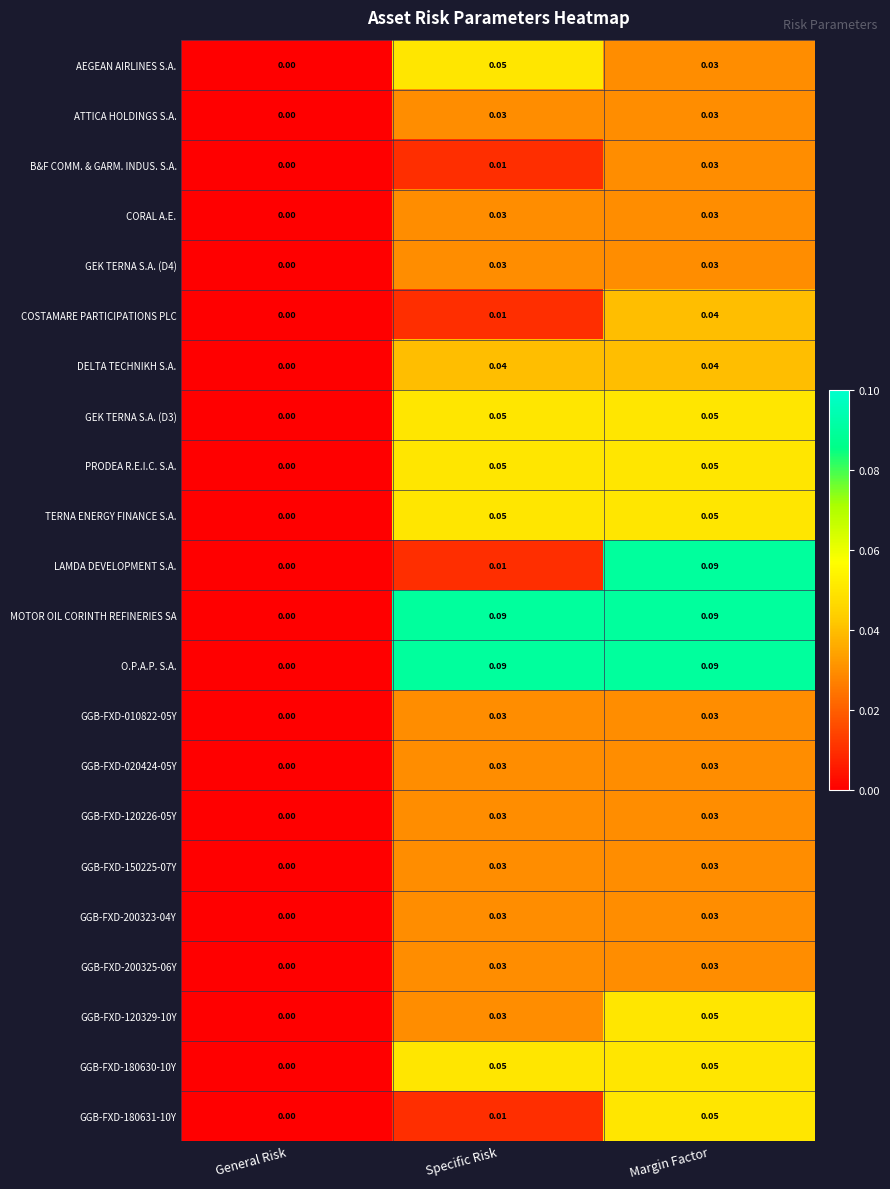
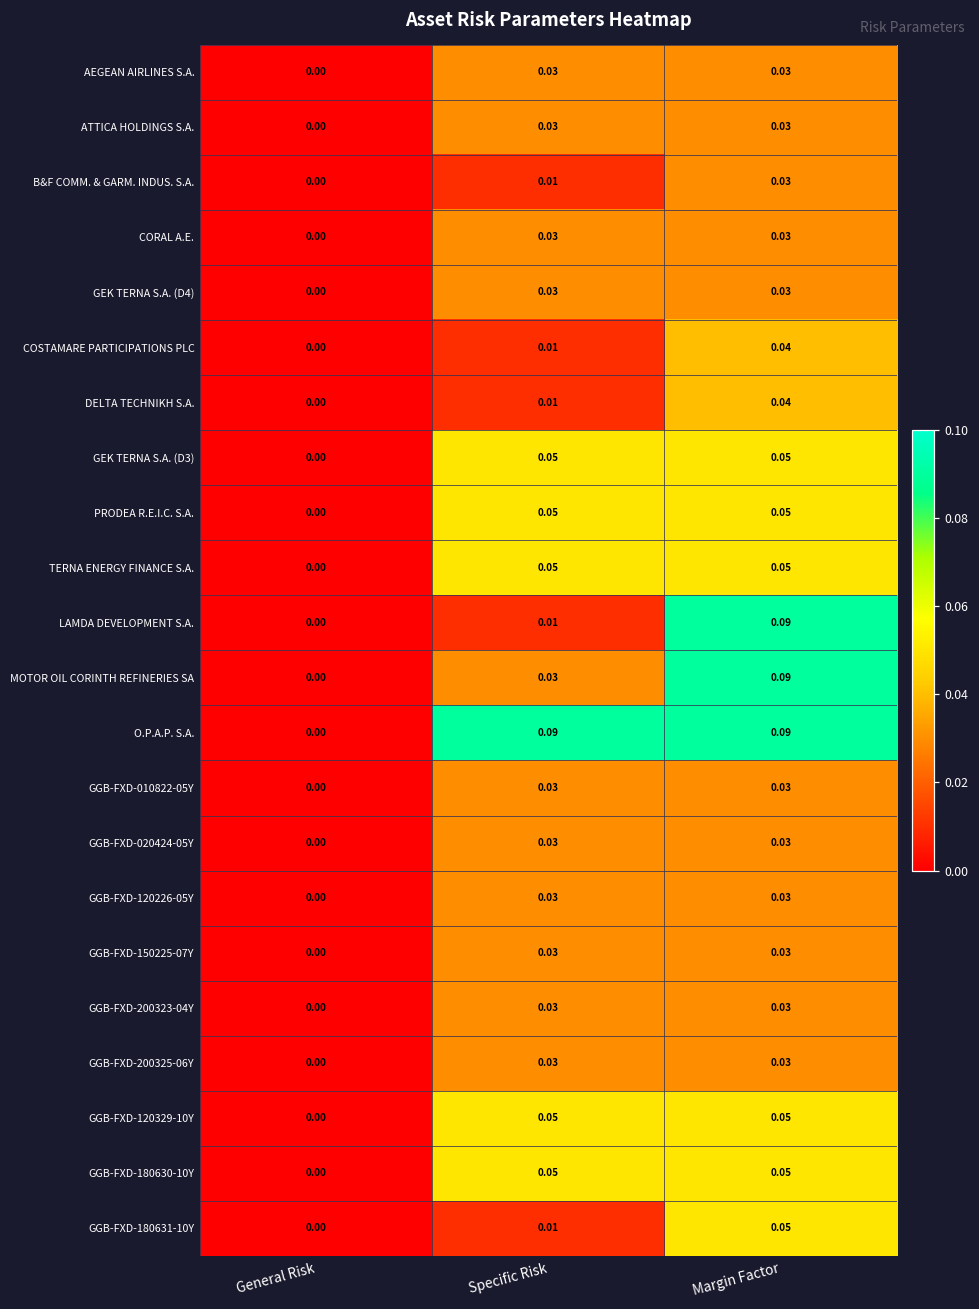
AEGEAN AIRLINES S.A., Specific Risk: 0.05 -> 0.03
DELTA TECHNIKH S.A., Specific Risk: 0.04 -> 0.01
MOTOR OIL CORINTH REFINERIES SA, Specific Risk: 0.09 -> 0.03
GGB-FXD-120329-10Y, Specific Risk: 0.03 -> 0.05
